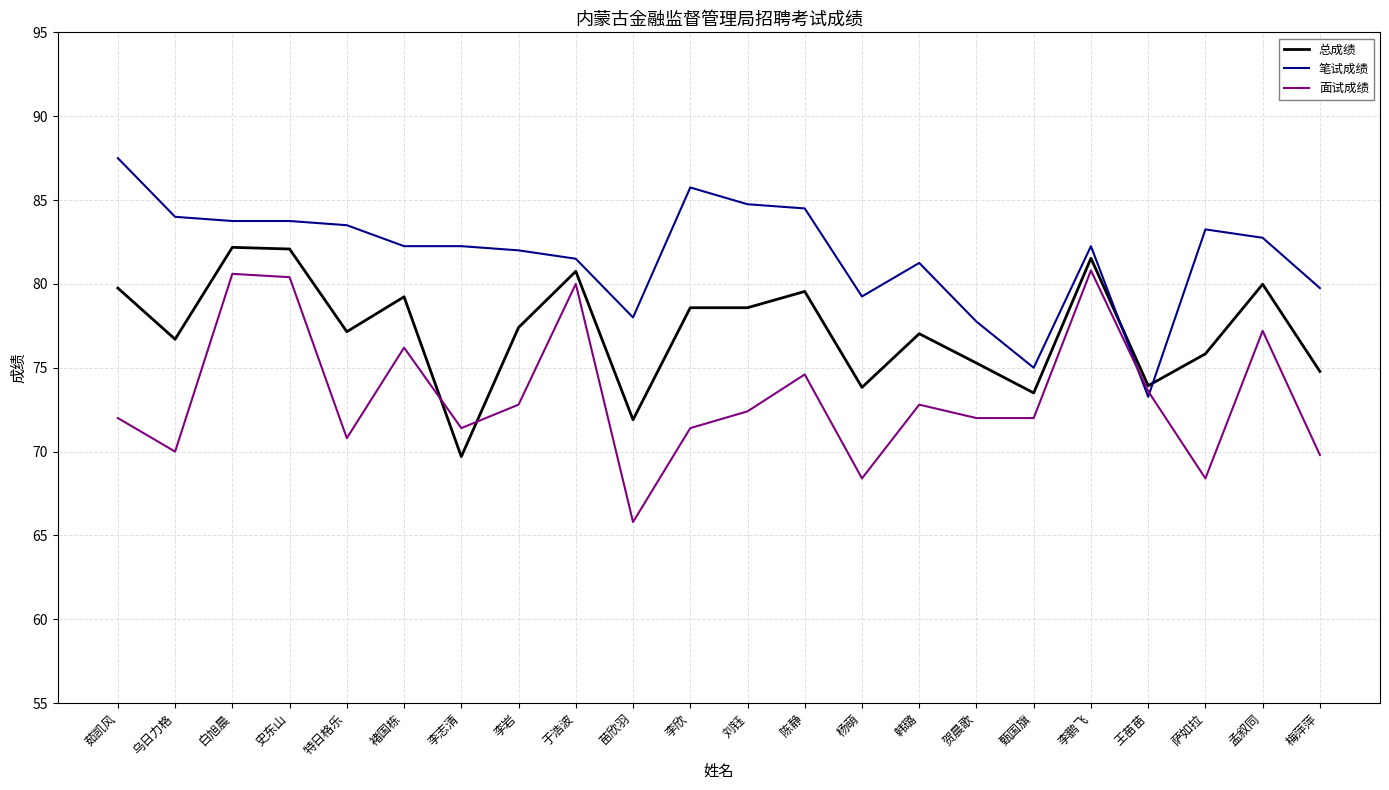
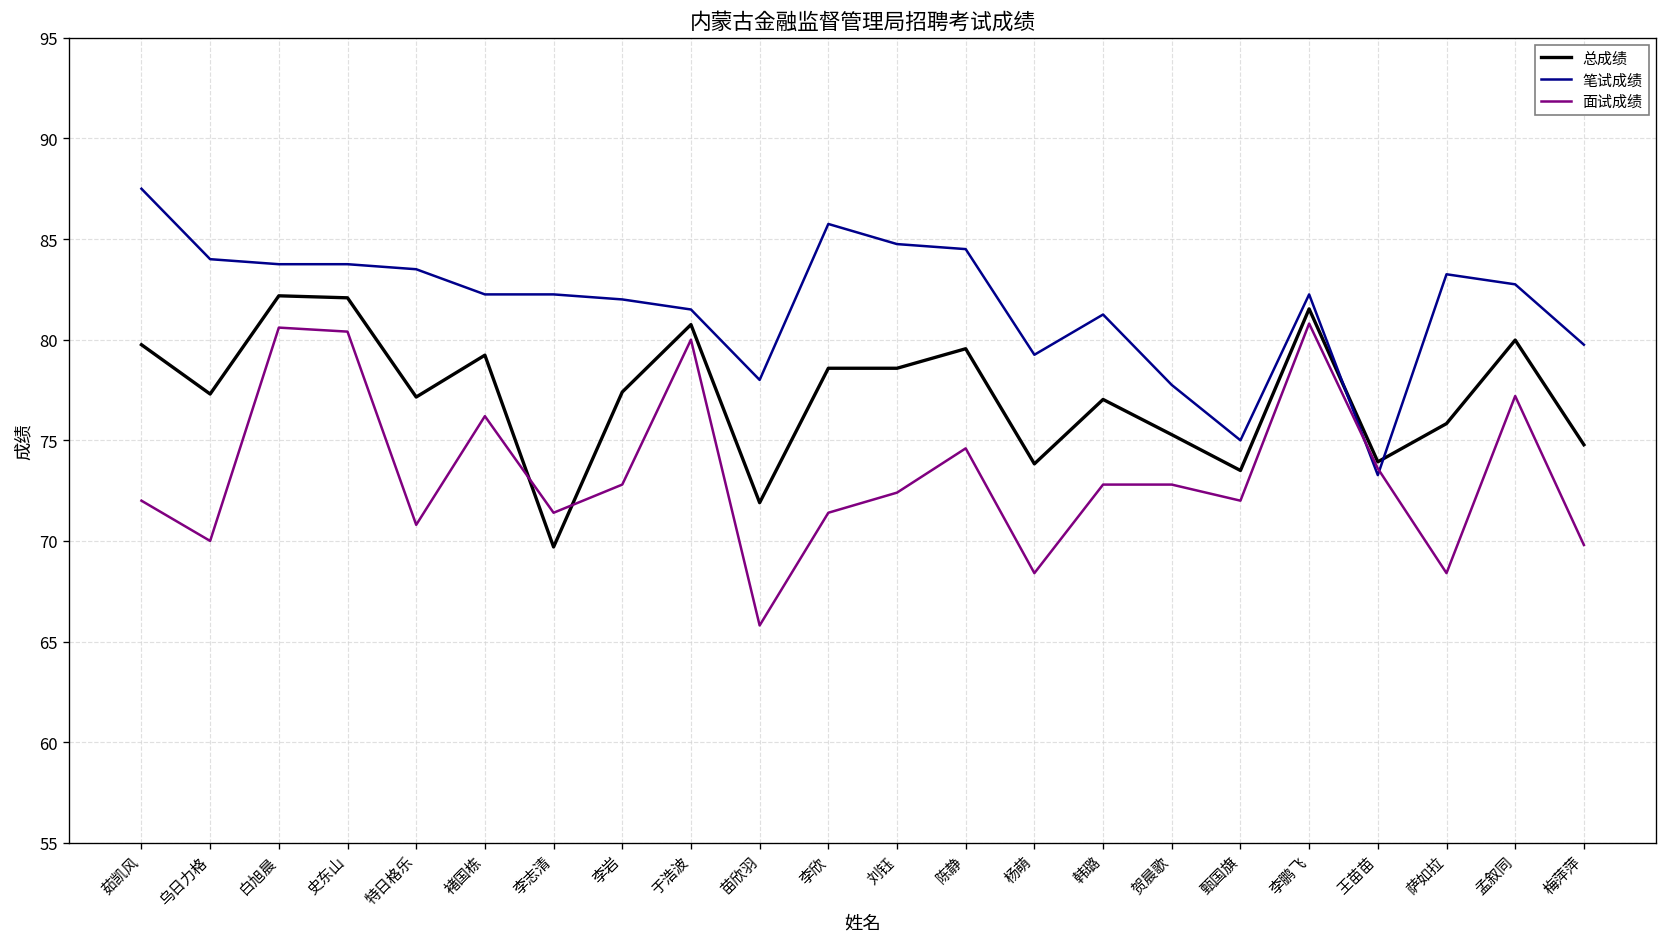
总成绩, 乌日力格: 76.7 -> 77.3
面试成绩, 贺晨歌: 72.0 -> 72.8
